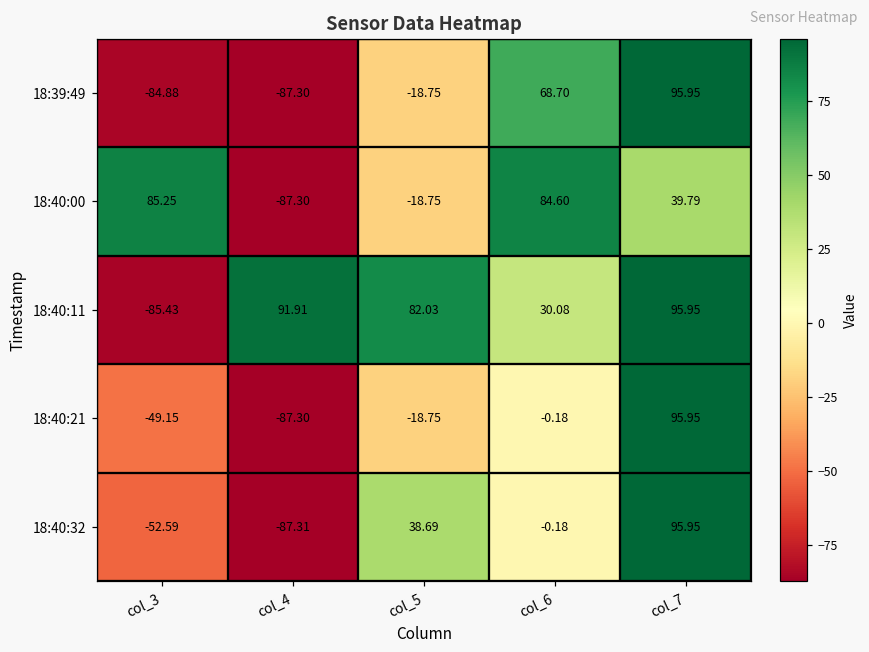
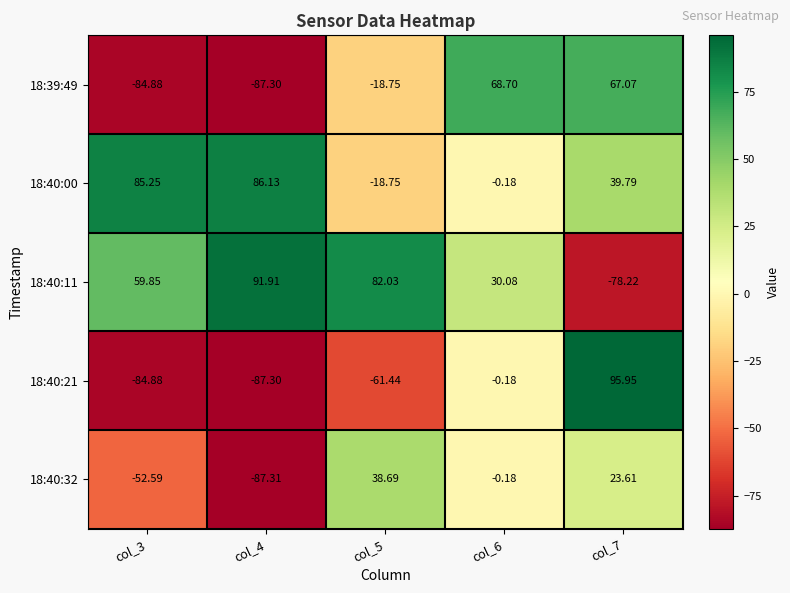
18:39:49, col_7: 95.95 -> 67.07
18:40:00, col_4: -87.30 -> 86.13
18:40:00, col_6: 84.60 -> -0.18
18:40:11, col_3: -85.43 -> 59.85
18:40:11, col_7: 95.95 -> -78.22
18:40:21, col_3: -49.15 -> -84.88
18:40:21, col_5: -18.75 -> -61.44
18:40:32, col_7: 95.95 -> 23.61
